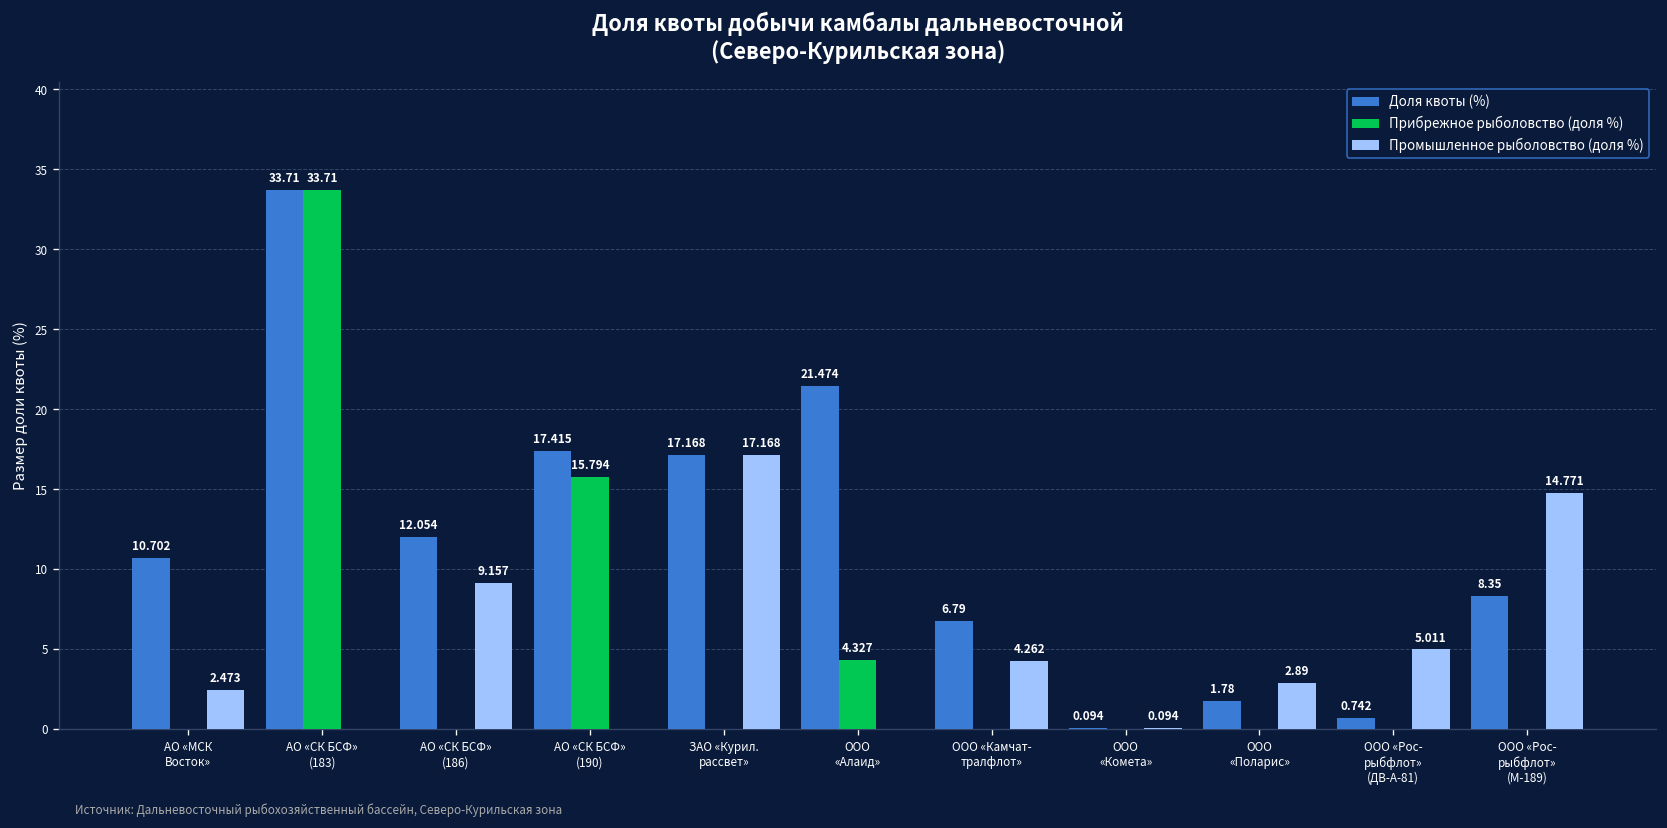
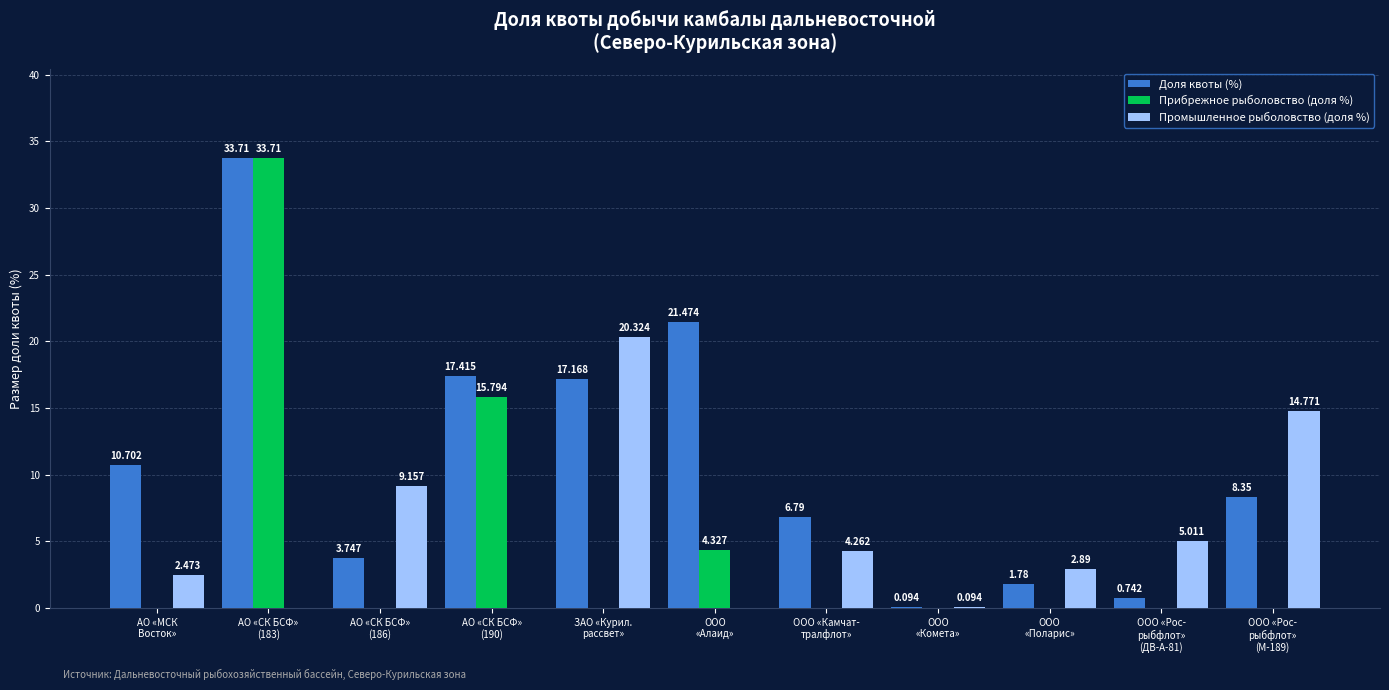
Доля квоты (%), АО «СК БСФ» (186): 12.054 -> 3.747
Промышленное рыболовство (доля %), ЗАО «Курил. рассвет»: 17.168 -> 20.324
